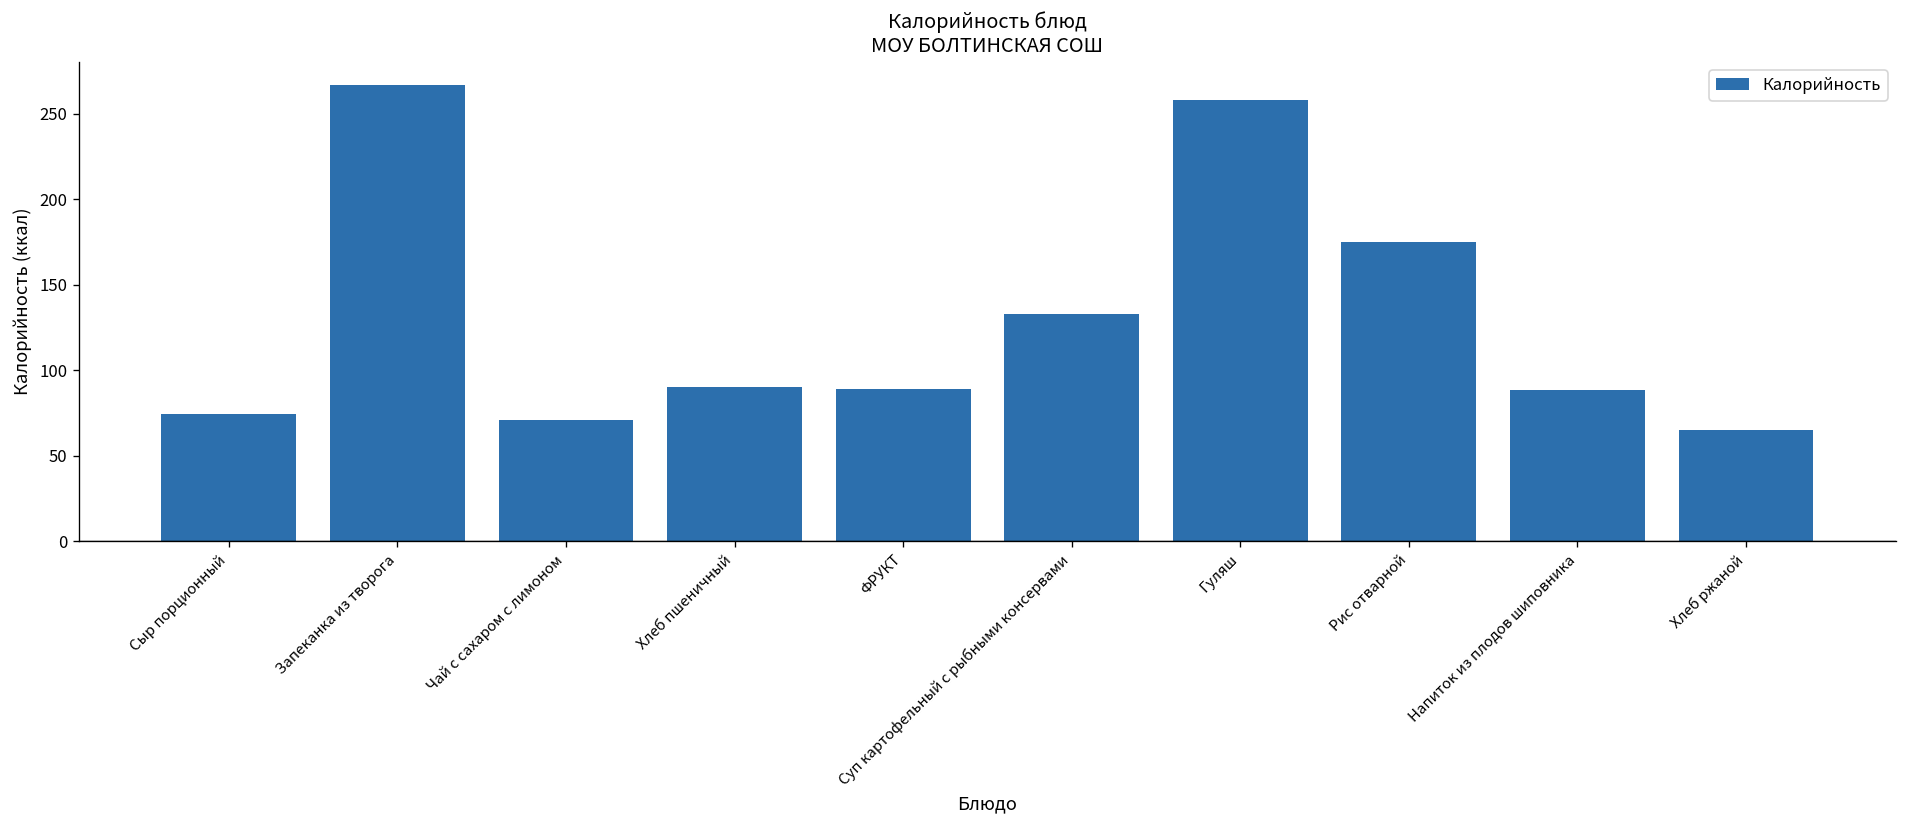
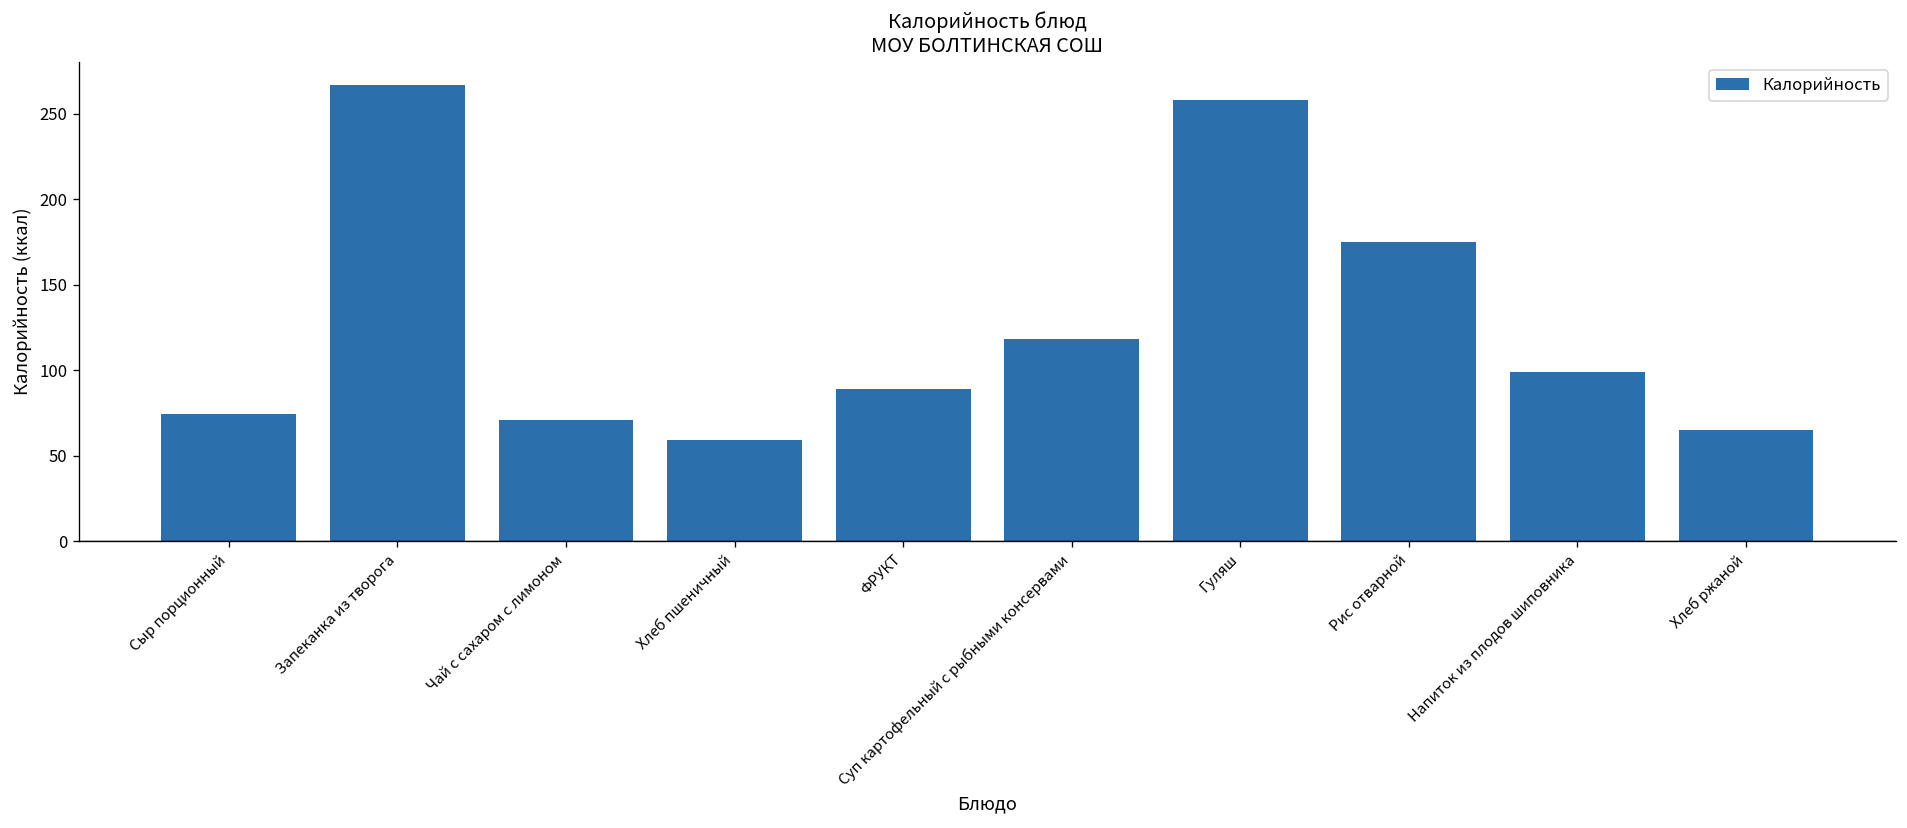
Хлеб пшеничный: 91 -> 59
Суп картофельный с рыбными консервами: 133 -> 118
Напиток из плодов шиповника: 89 -> 99
